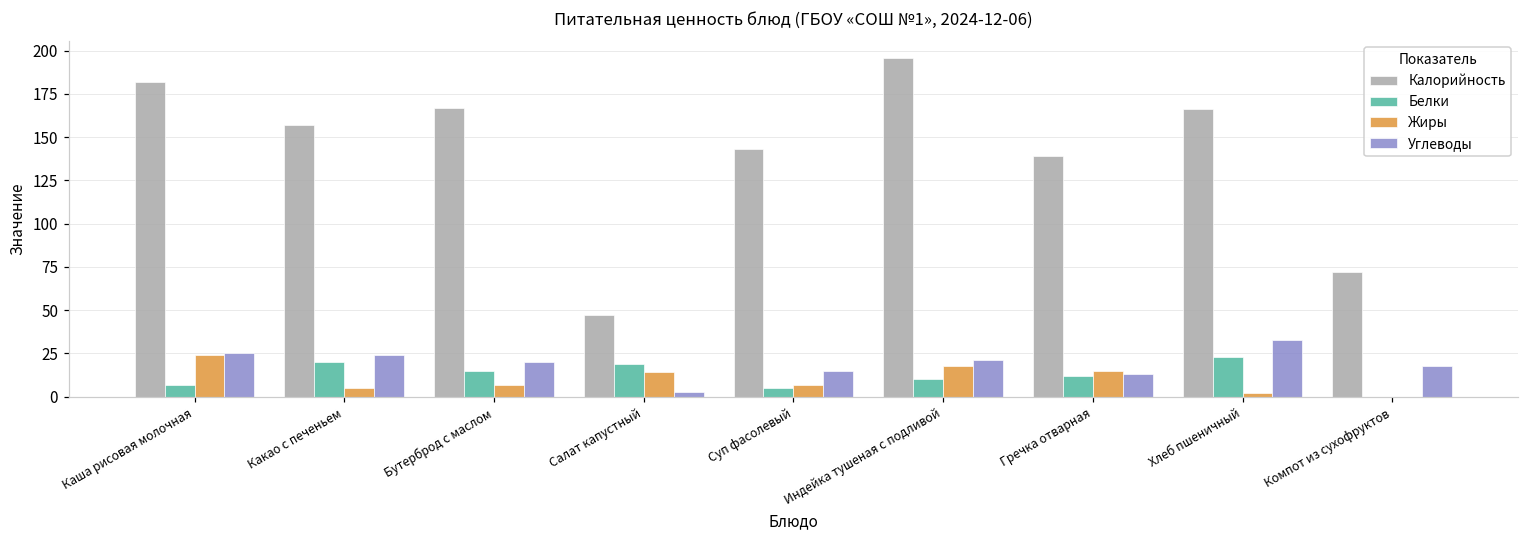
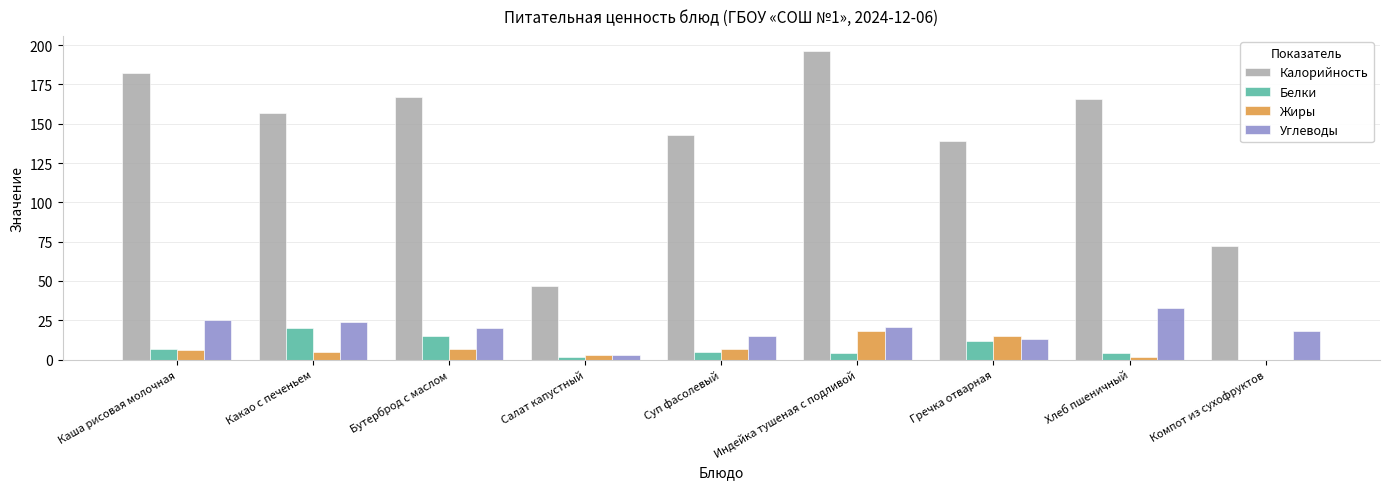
Жиры, Каша рисовая молочная: 24 -> 6
Белки, Салат капустный: 19 -> 2
Жиры, Салат капустный: 14 -> 3
Белки, Индейка тушеная с подливой: 10 -> 4
Белки, Хлеб пшеничный: 23 -> 4
